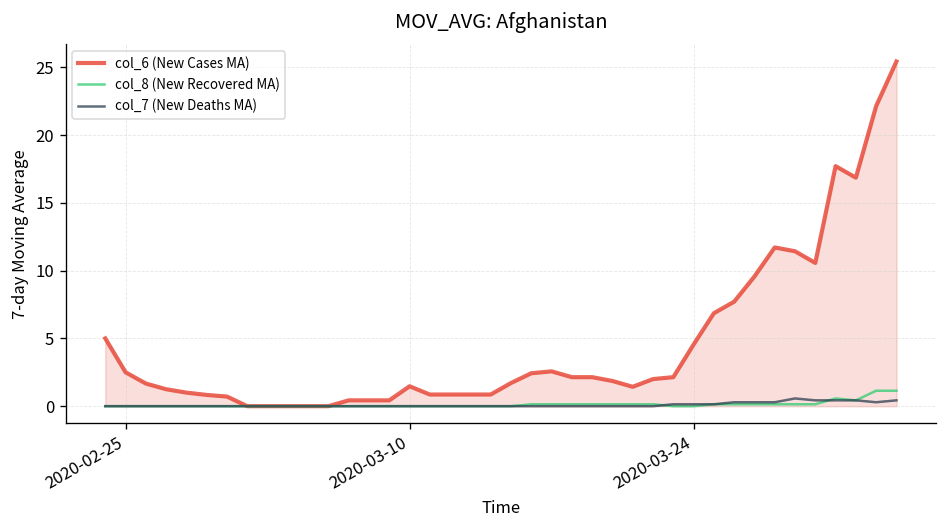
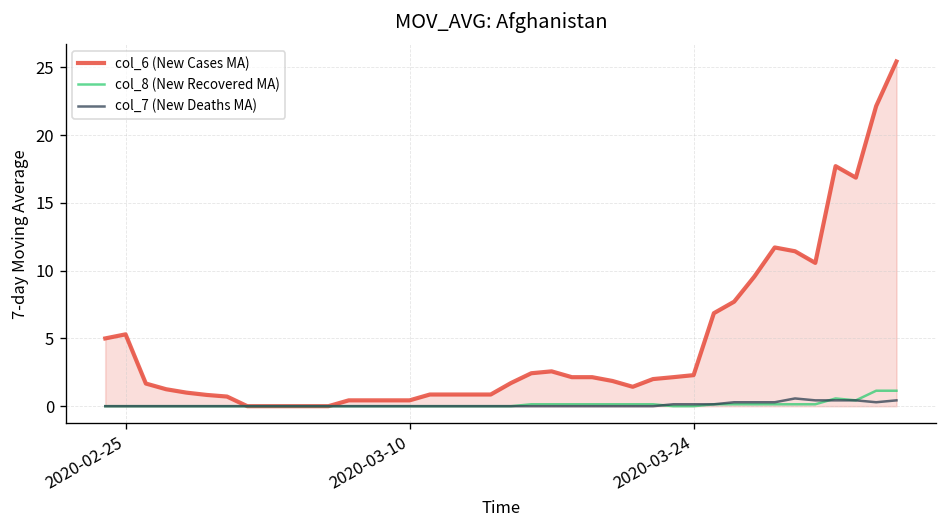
col_6 (New Cases MA), 2020-02-25: 2.5 -> 5.3
col_6 (New Cases MA), 2020-03-10: 1.5 -> 0.4
col_6 (New Cases MA), 2020-03-24: 4.6 -> 2.3
